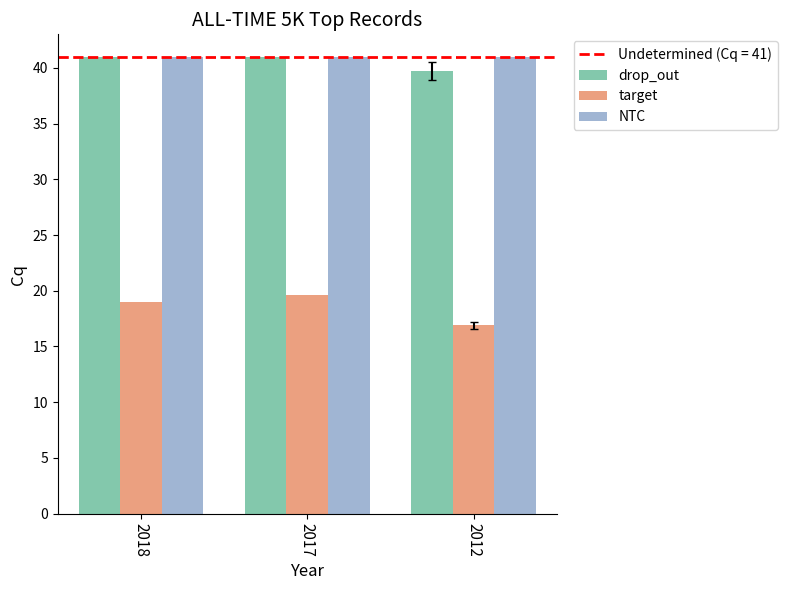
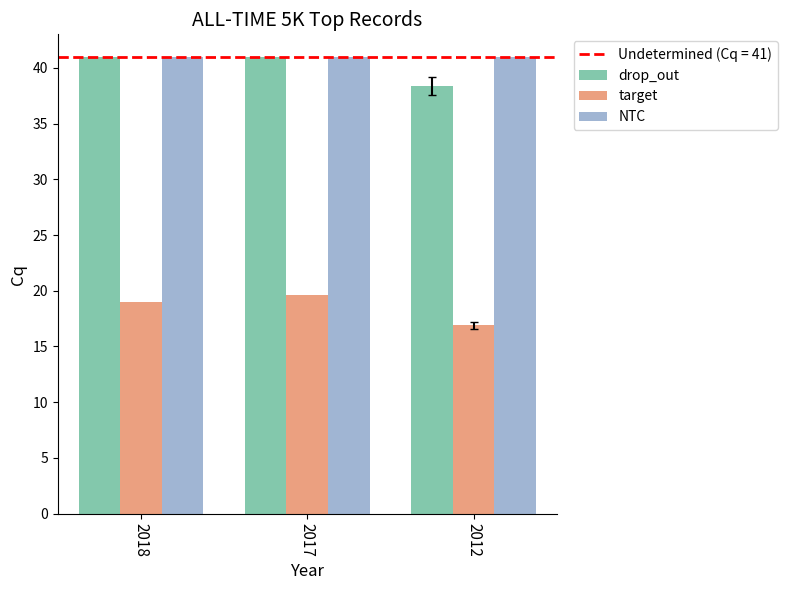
drop_out, 2012: 39.7 -> 38.4
